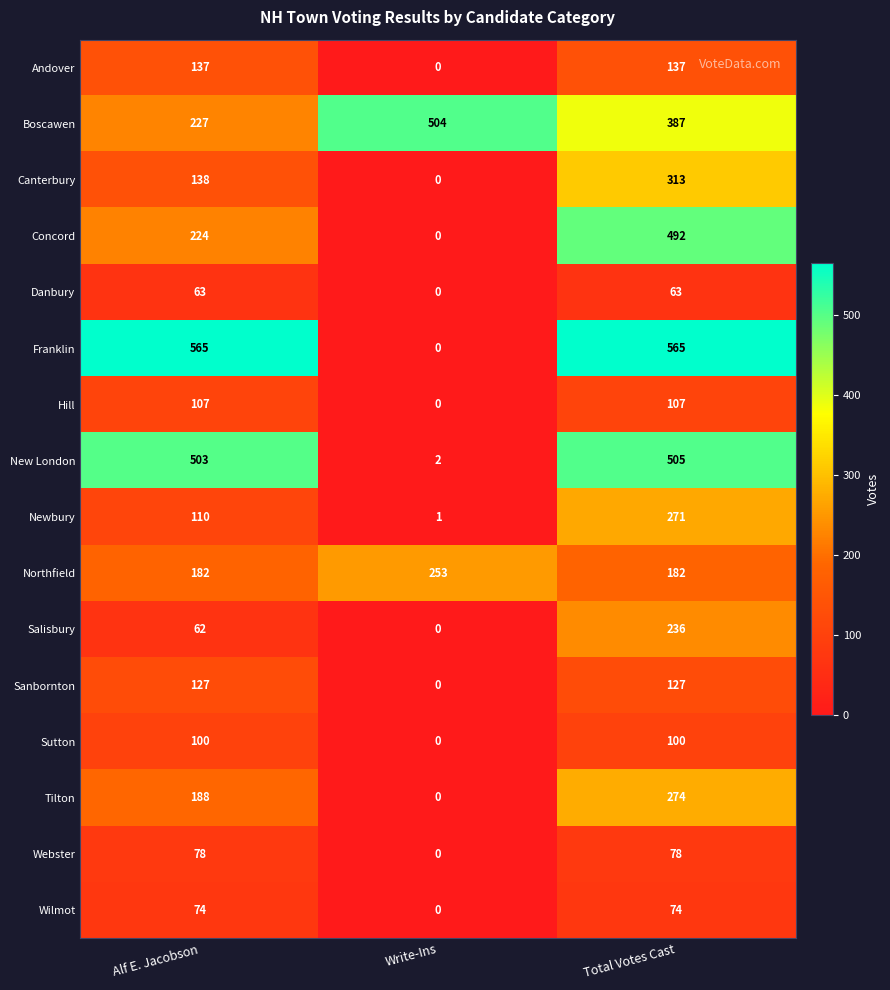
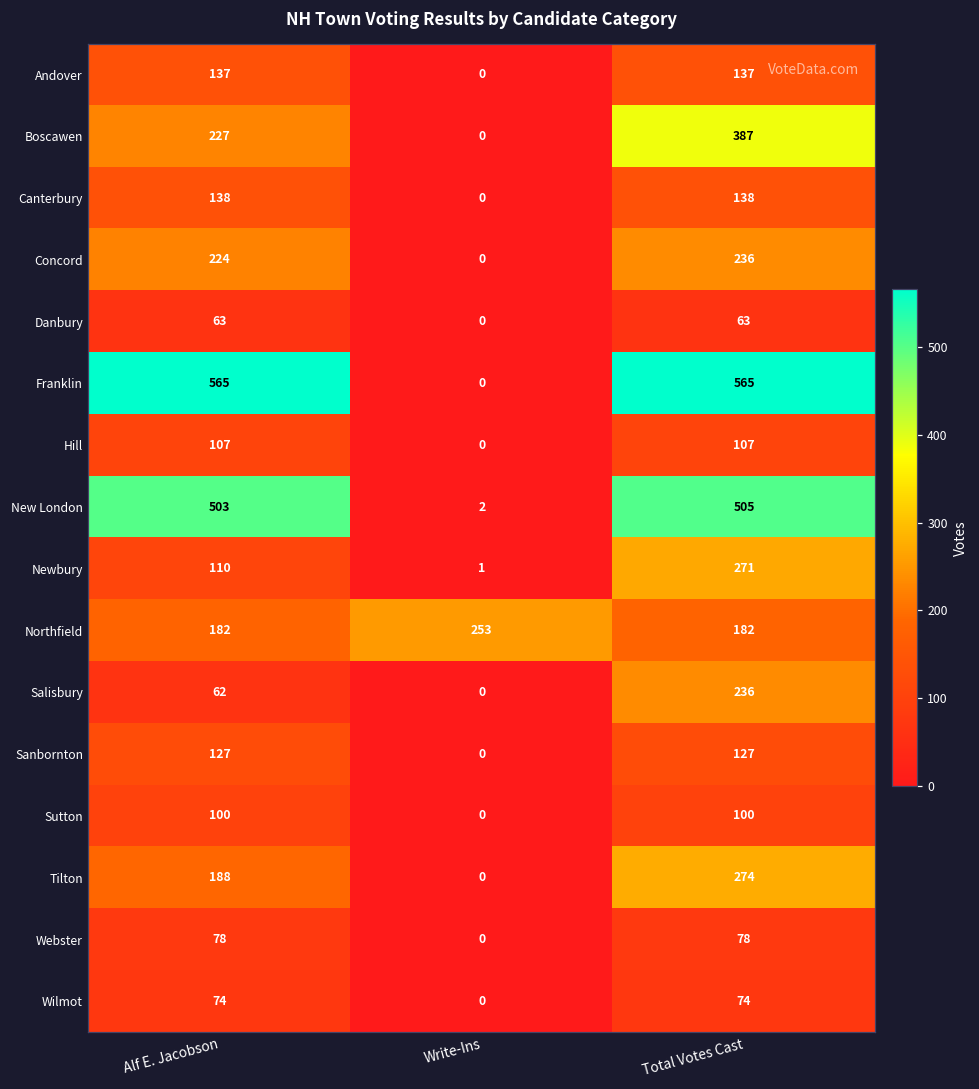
Boscawen, Write-Ins: 504 -> 0
Canterbury, Total Votes Cast: 313 -> 138
Concord, Total Votes Cast: 492 -> 236
